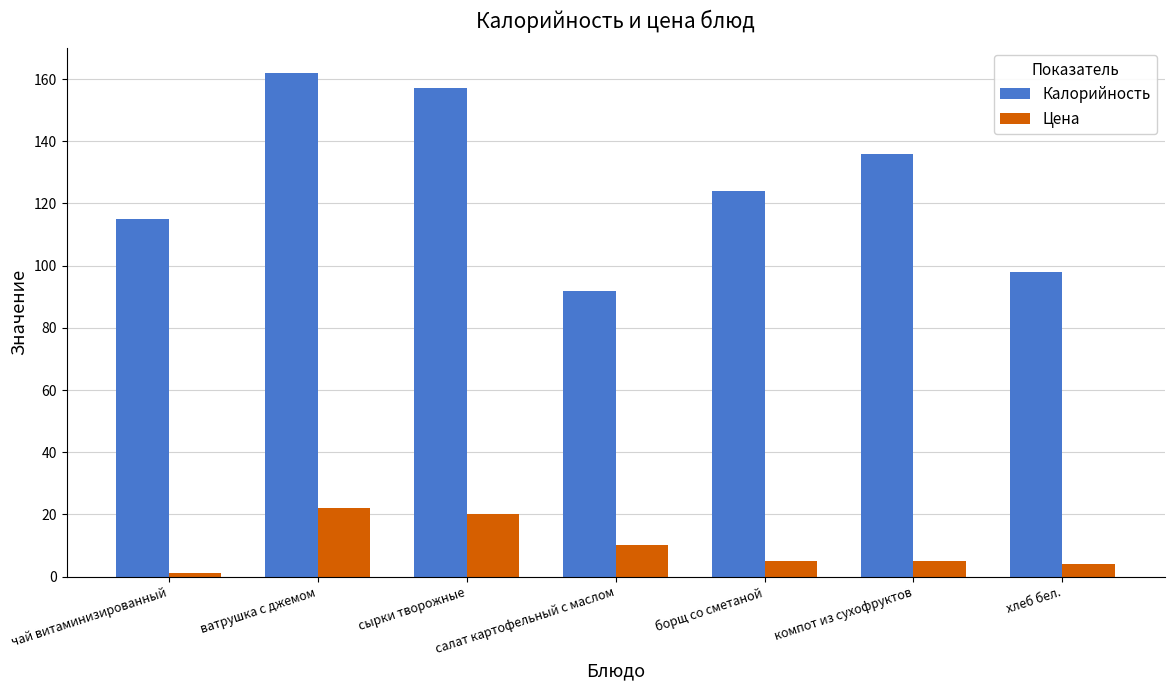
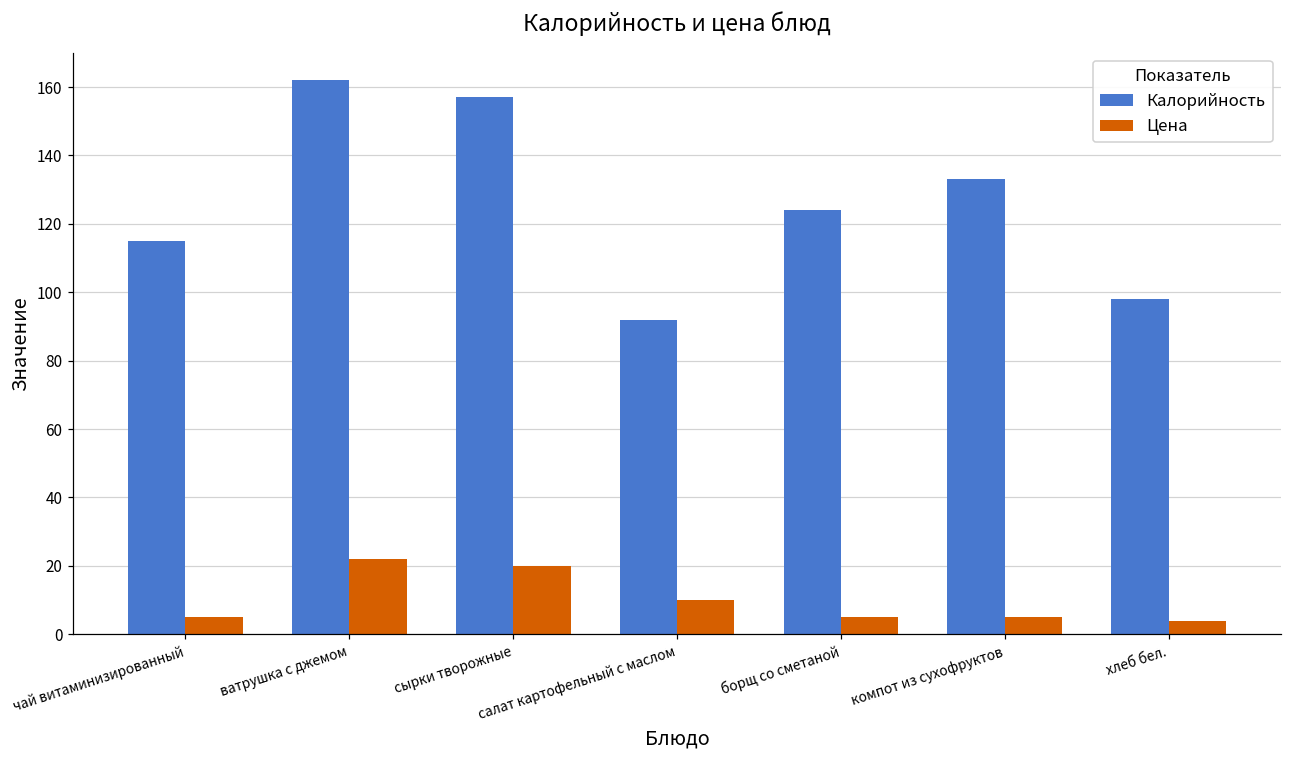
Цена, чай витаминизированный: 1 -> 5
Калорийность, компот из сухофруктов: 136 -> 133
